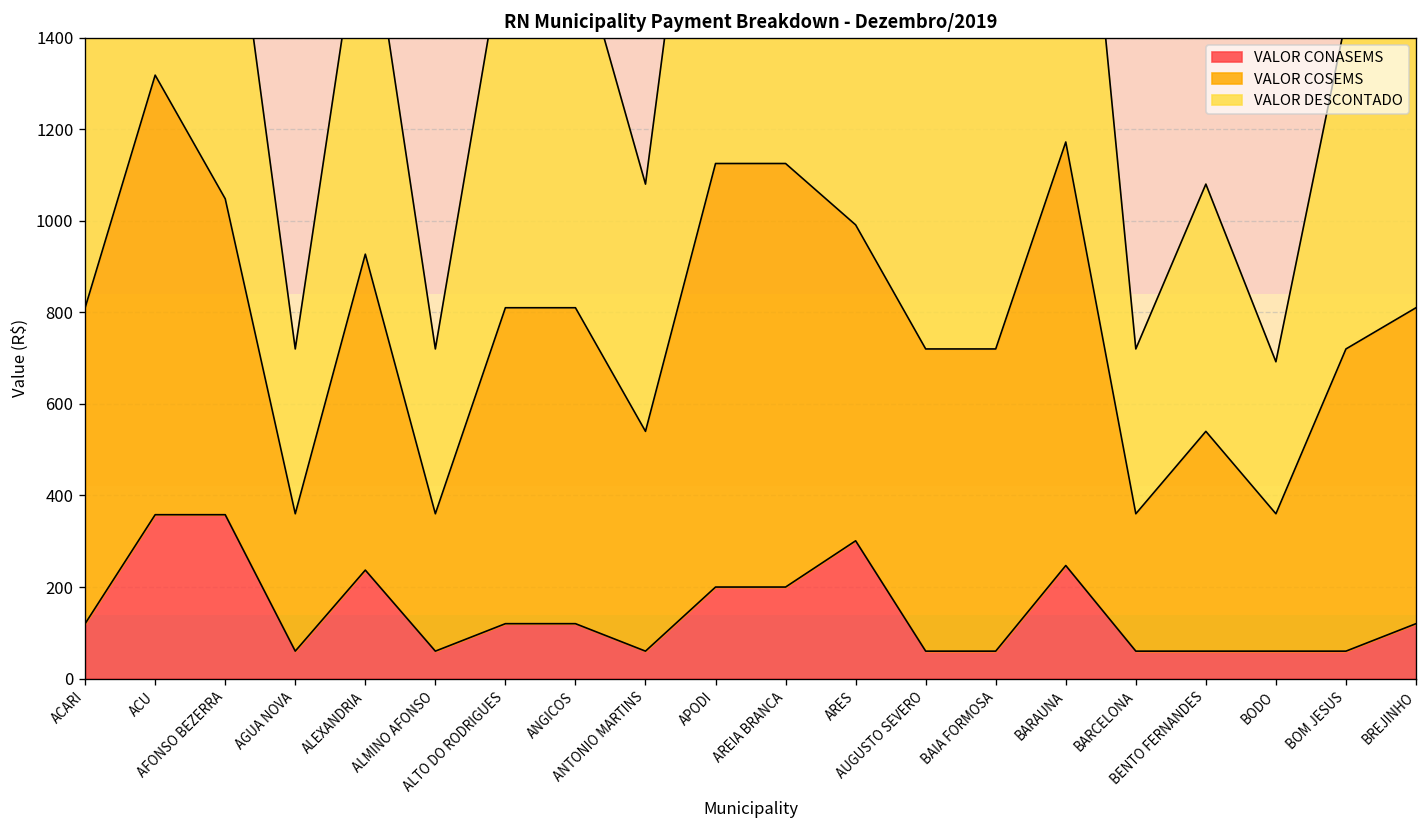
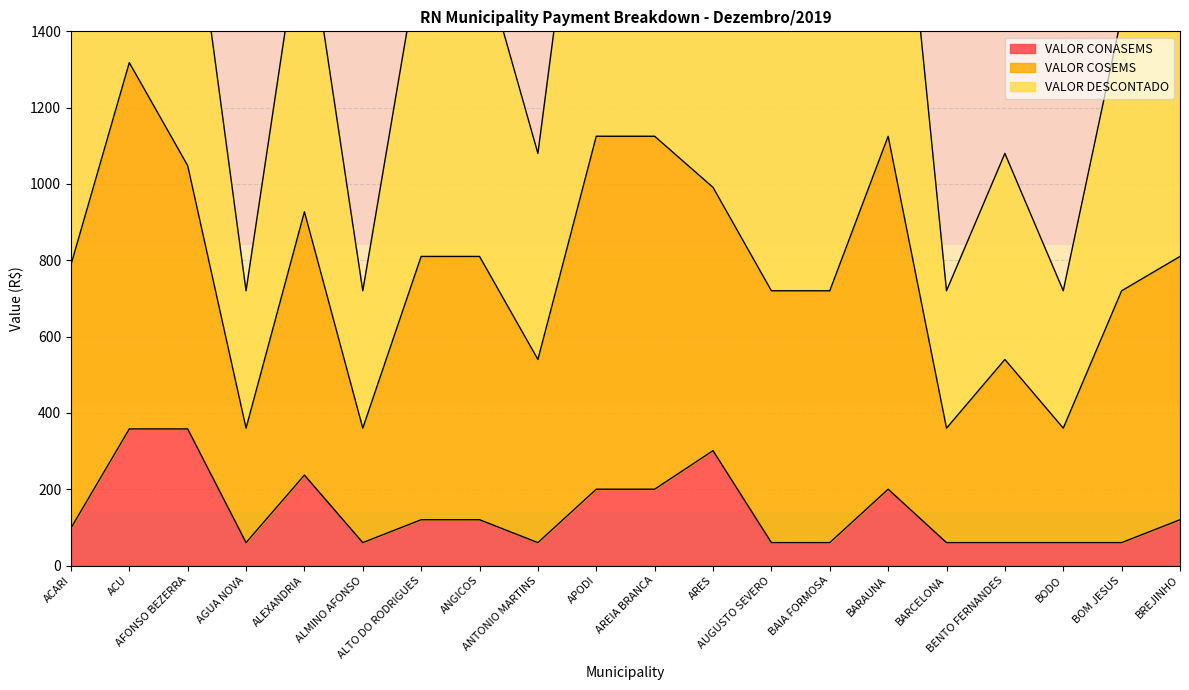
VALOR CONASEMS, ACARI: 120 -> 100
VALOR CONASEMS, BARAUNA: 250 -> 200
VALOR DESCONTADO, BODO: 330 -> 360
